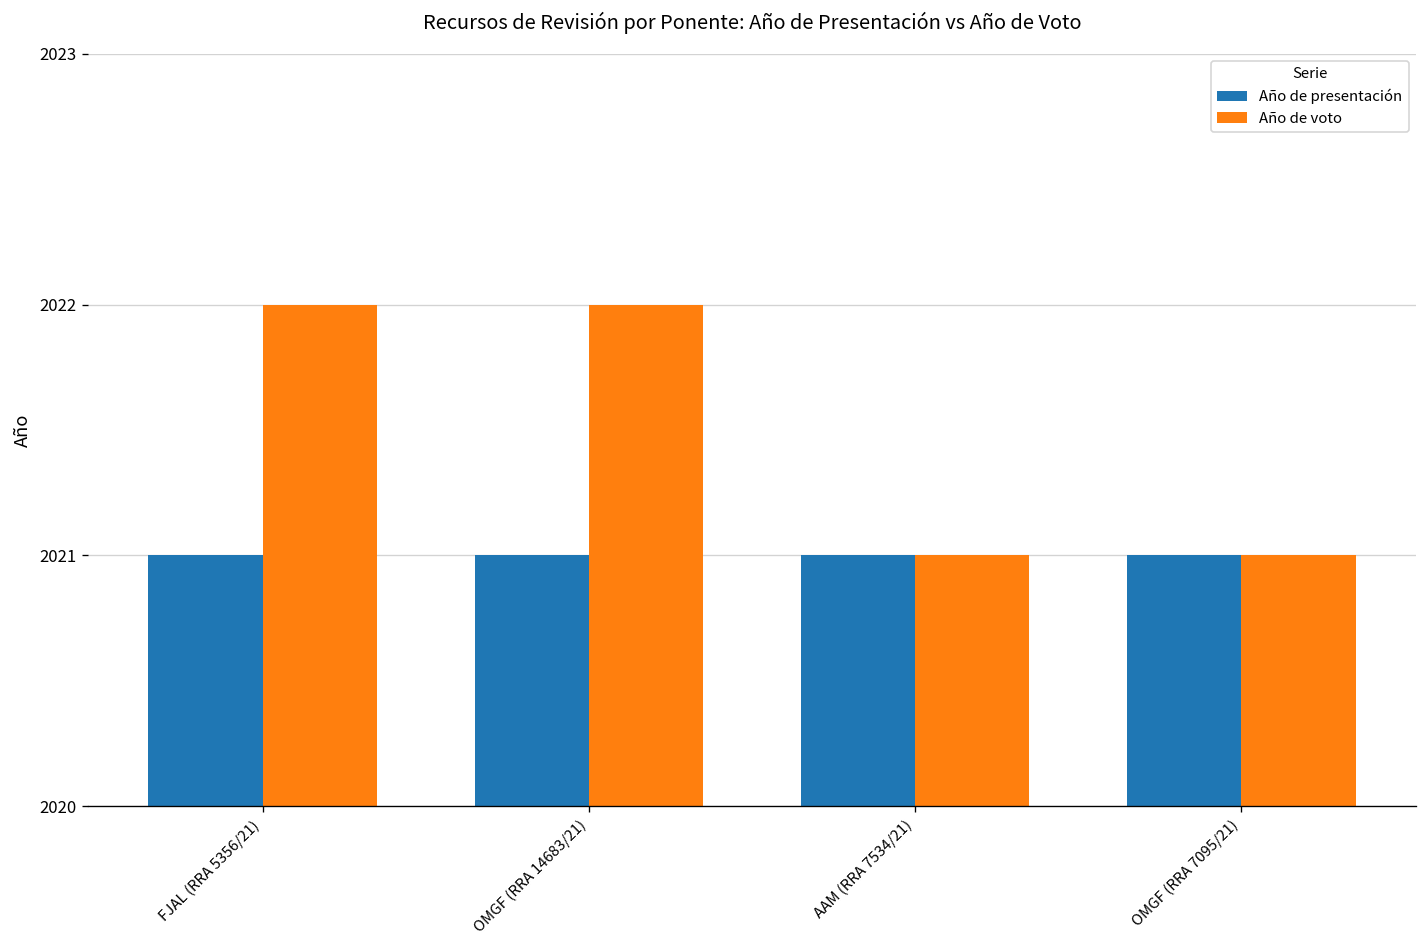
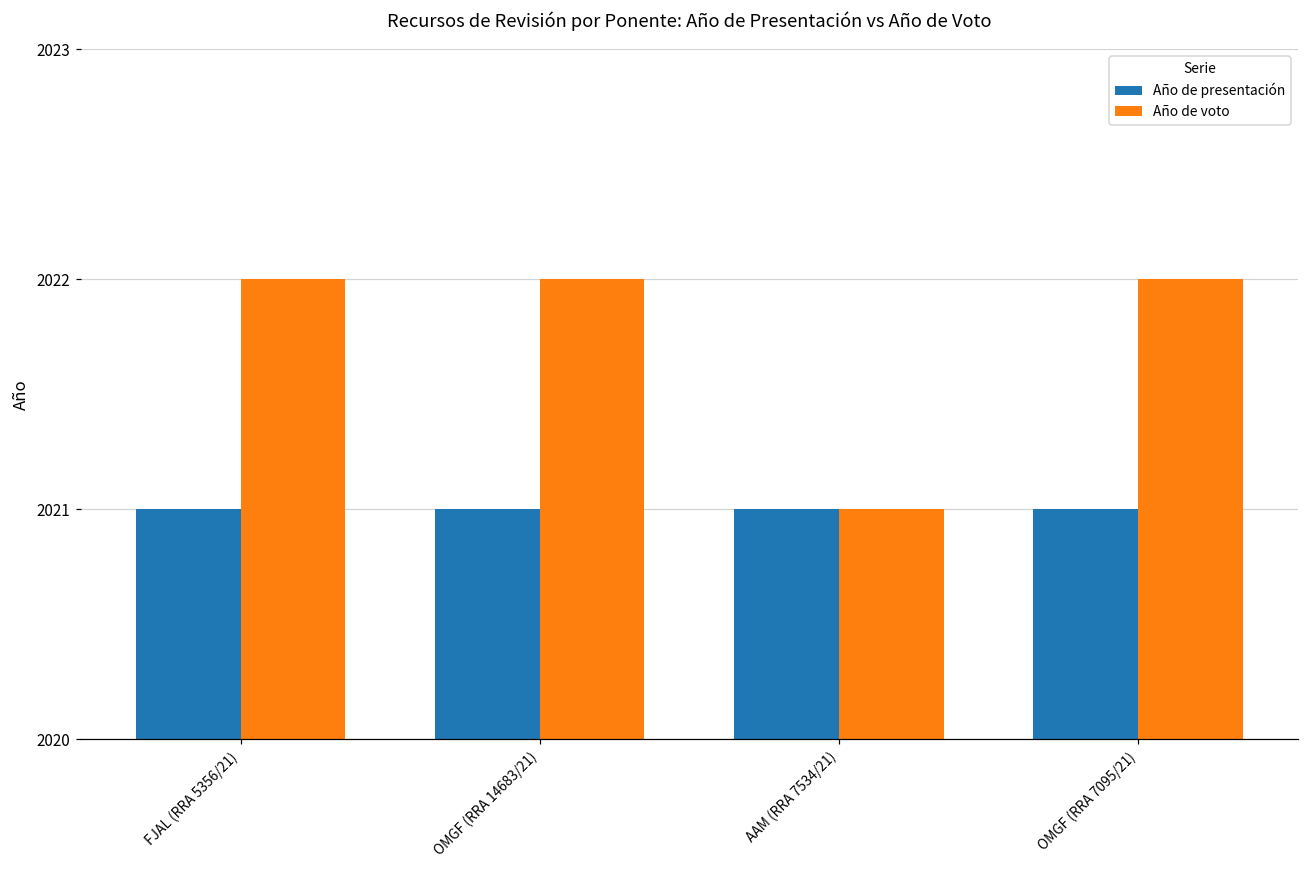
Año de voto, OMGF (RRA 7095/21): 2021 -> 2022
